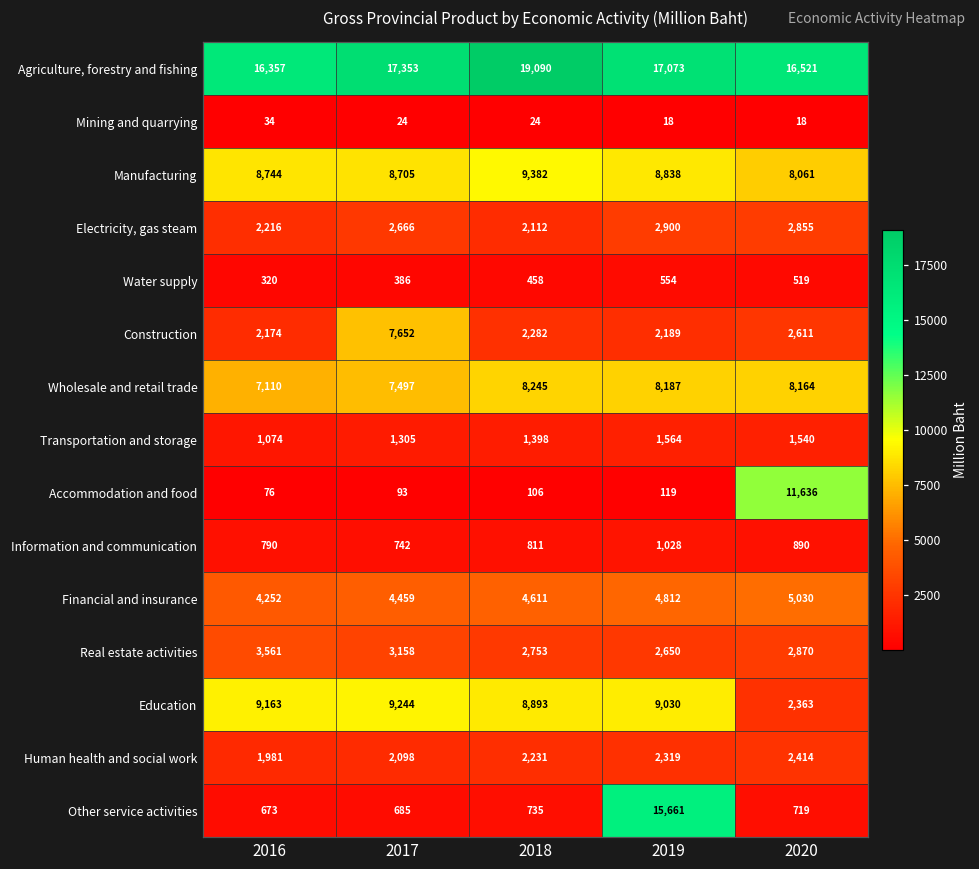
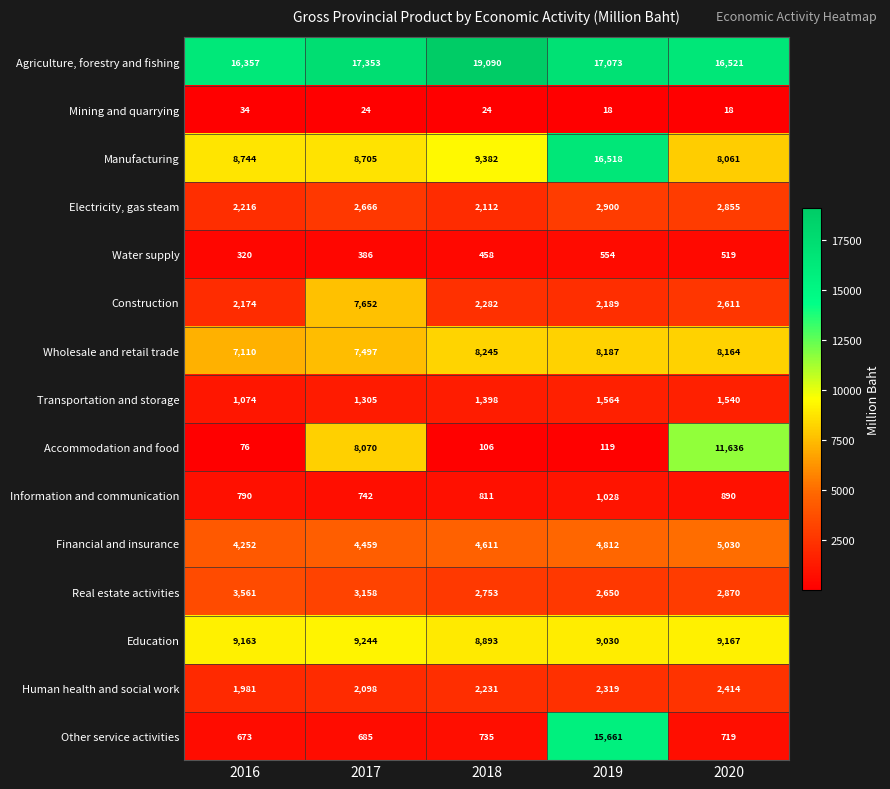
Manufacturing, 2019: 8,838 -> 16,518
Accommodation and food, 2017: 93 -> 8,070
Education, 2020: 2,363 -> 9,167
